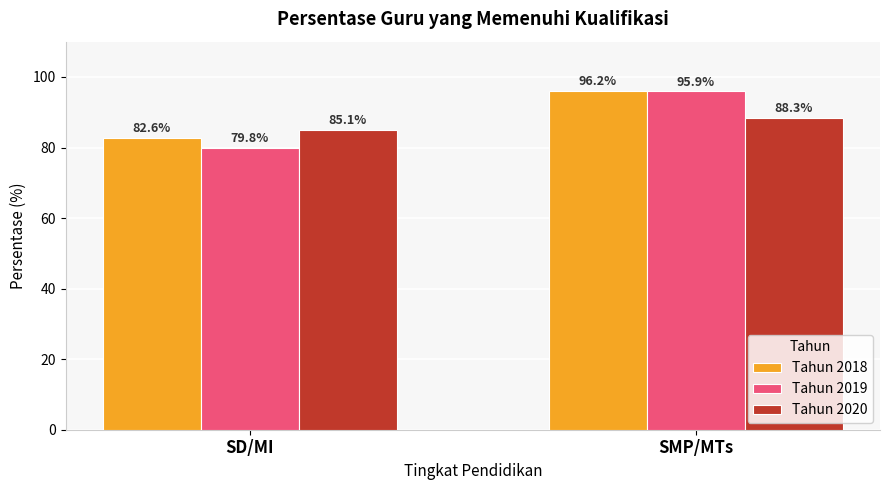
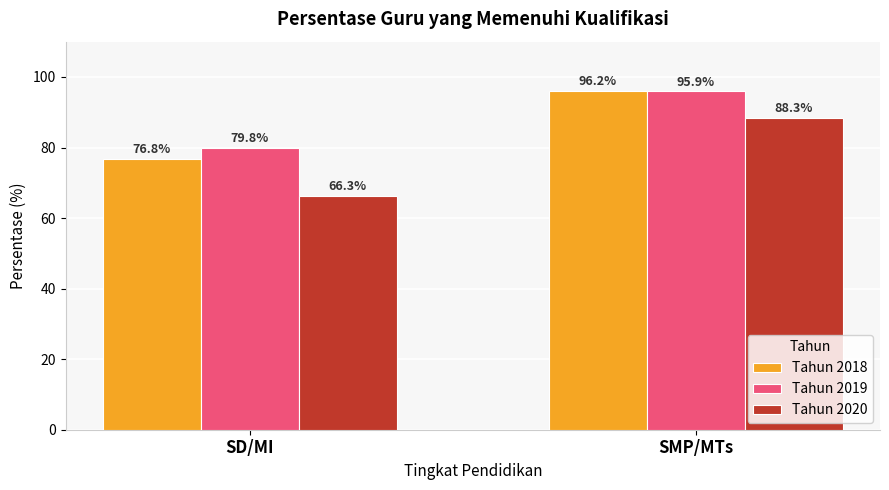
Tahun 2018, SD/MI: 82.6% -> 76.8%
Tahun 2020, SD/MI: 85.1% -> 66.3%
